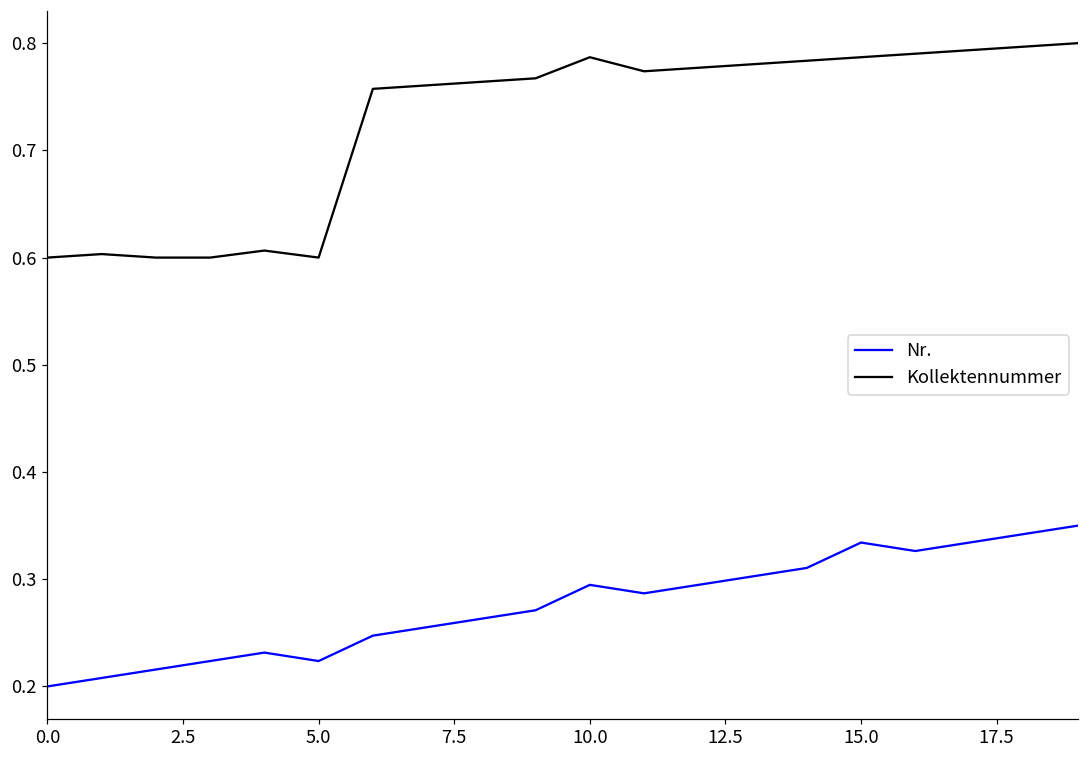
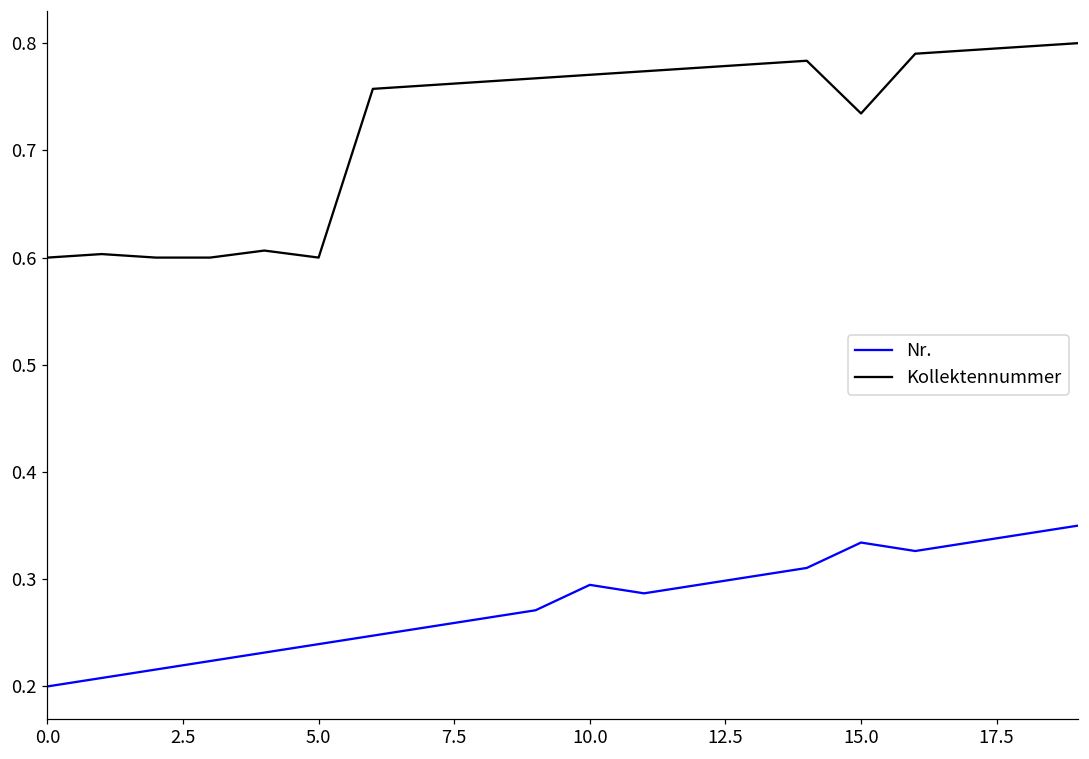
Nr., 5.0: 0.22 -> 0.24
Kollektennummer, 10.0: 0.79 -> 0.77
Kollektennummer, 15.0: 0.79 -> 0.73
